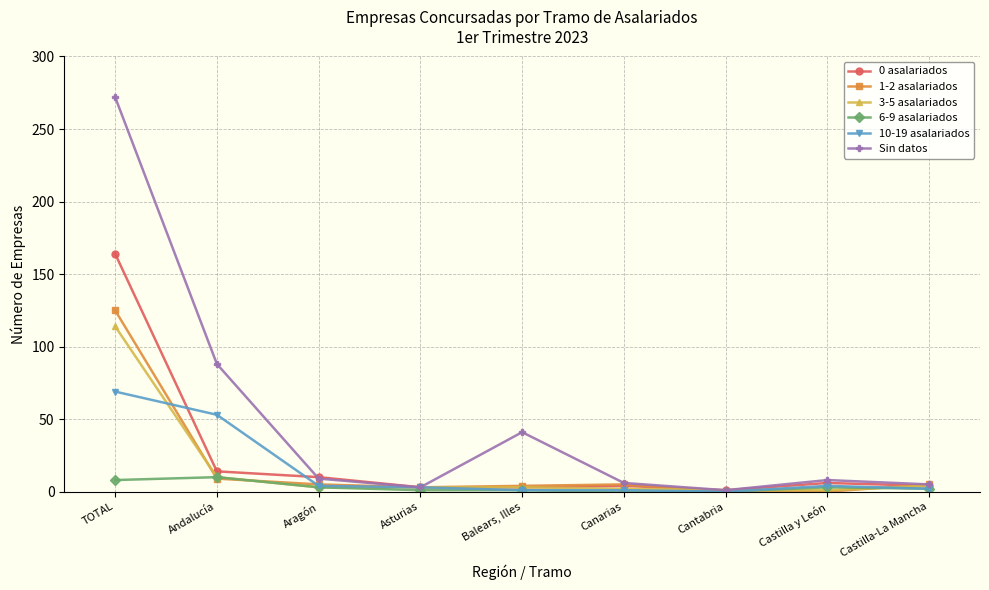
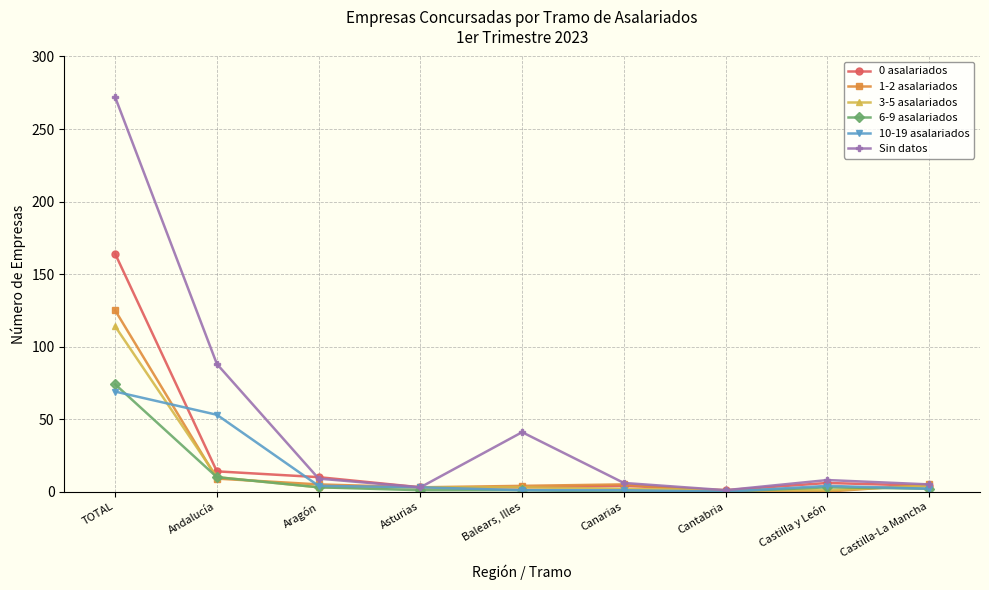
6-9 asalariados, TOTAL: 8 -> 74
